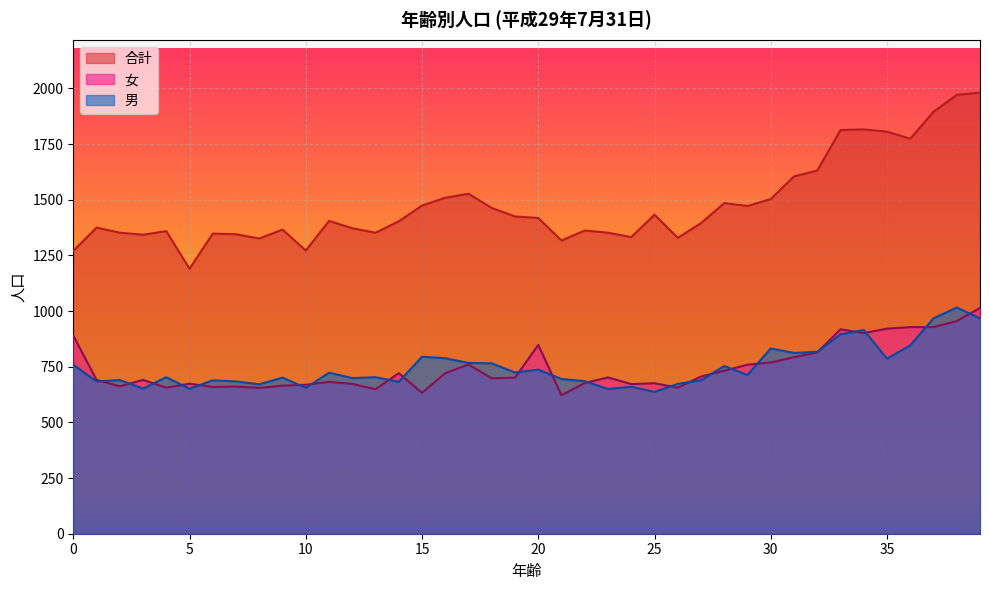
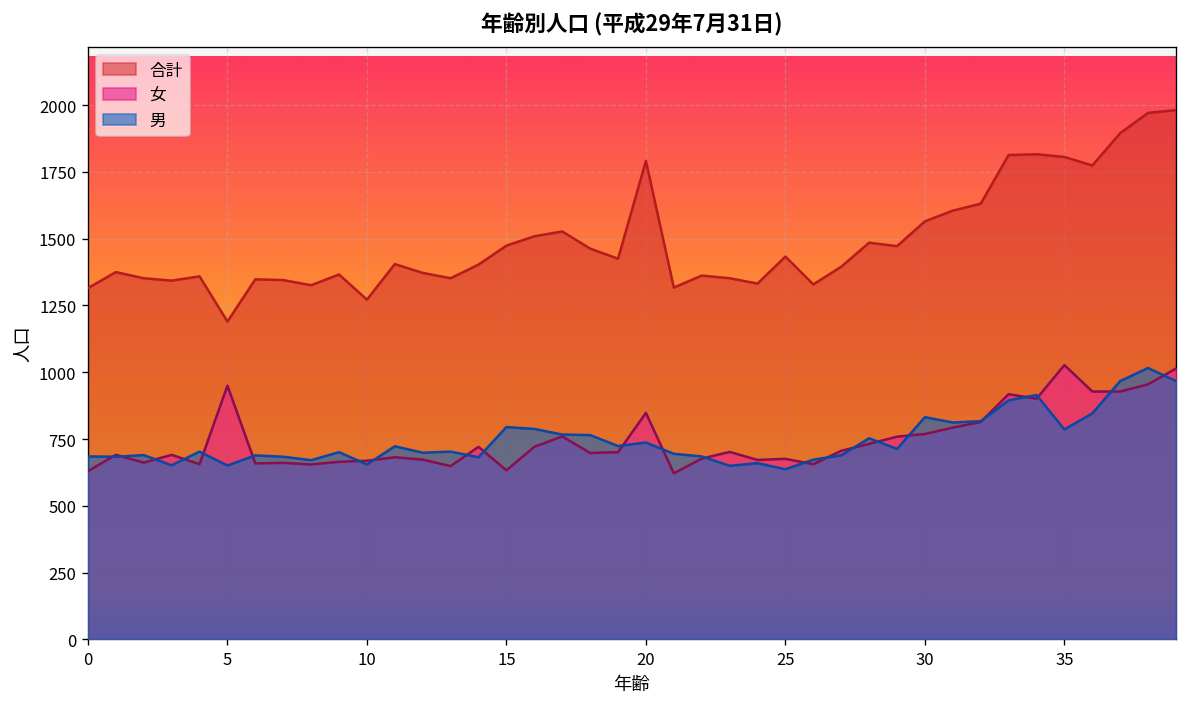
合計, 0: 1270 -> 1320
女, 0: 890 -> 630
男, 0: 760 -> 690
女, 5: 670 -> 950
合計, 20: 1420 -> 1790
合計, 30: 1500 -> 1570
女, 35: 920 -> 1030
